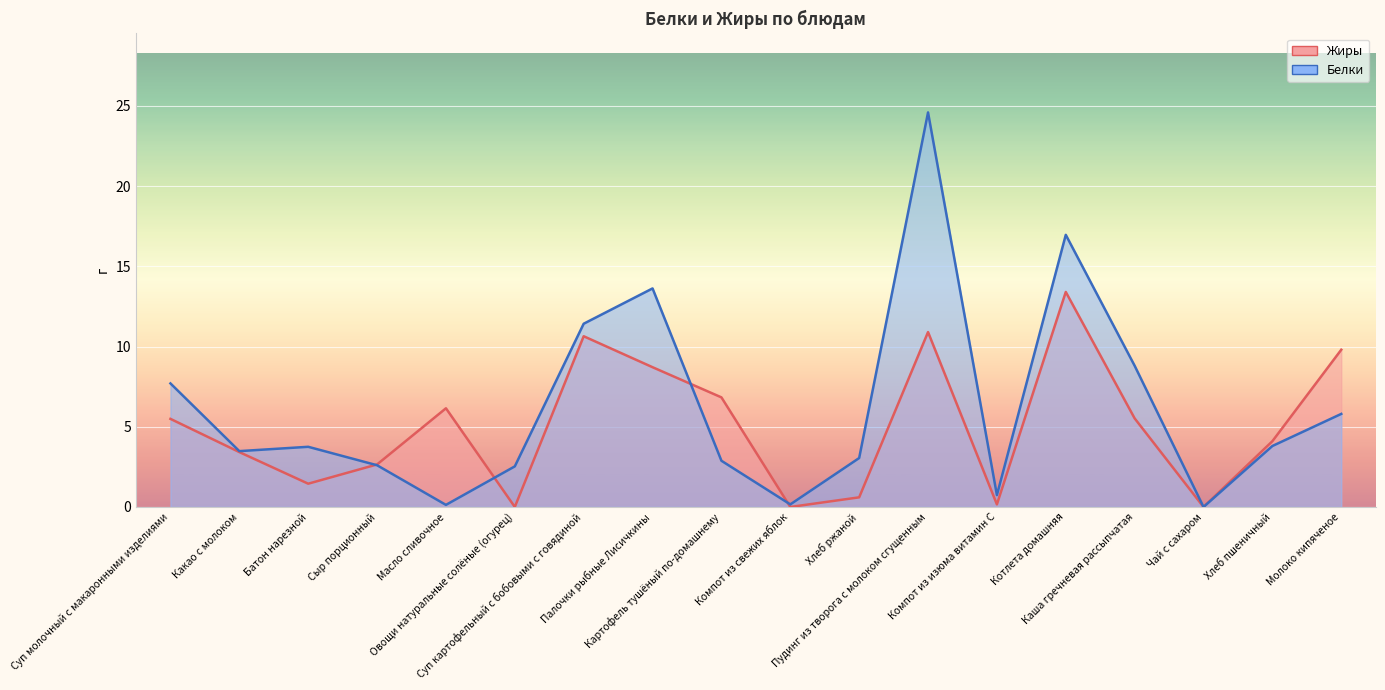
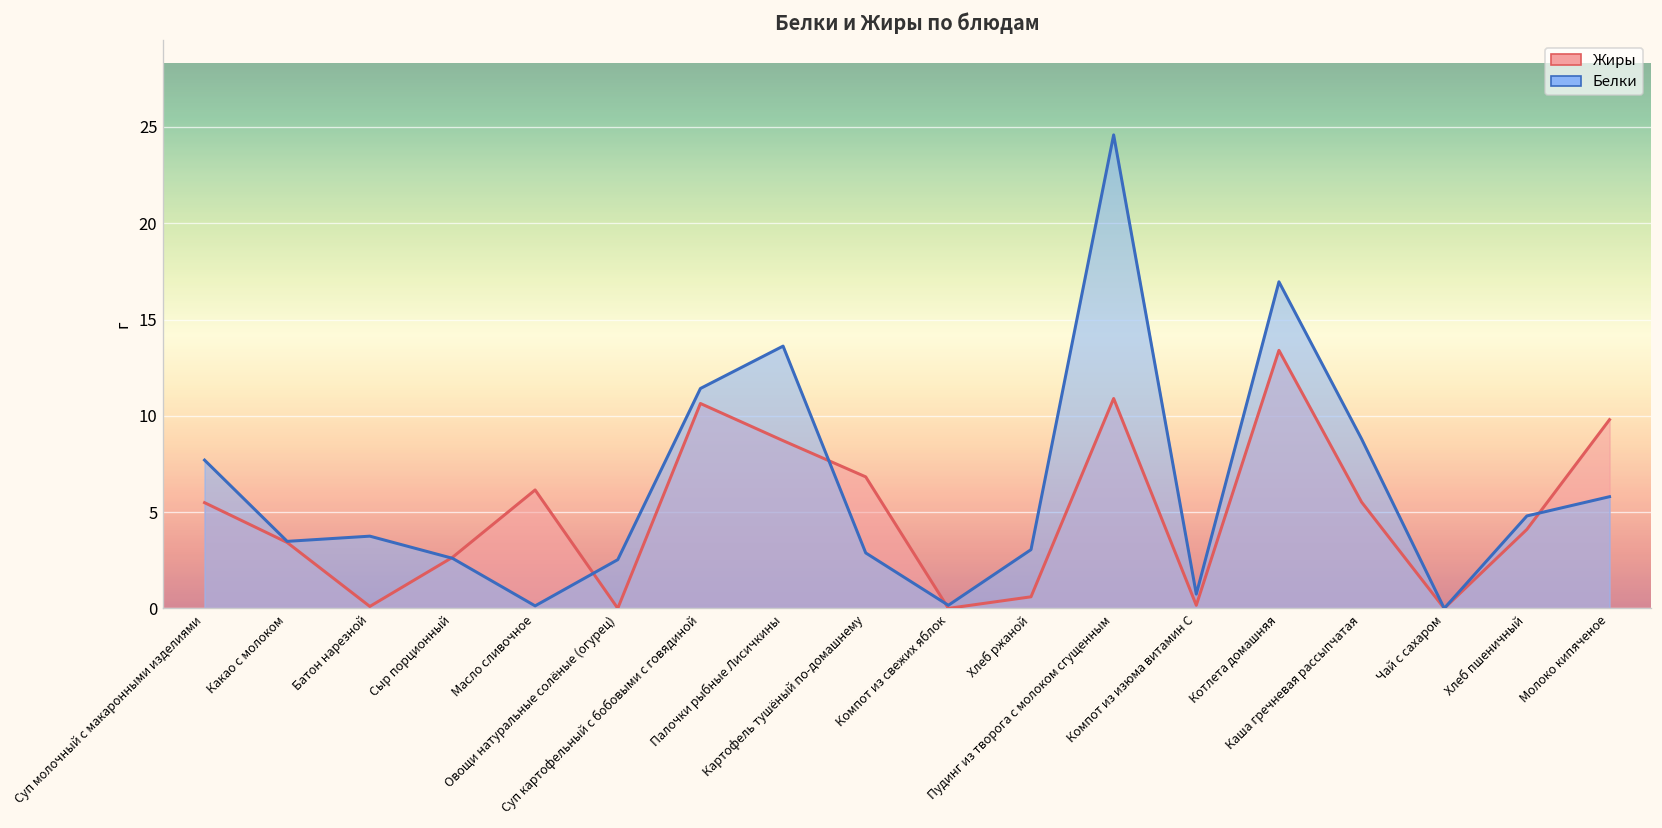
Жиры, Батон нарезной: 1.5 -> 0.1
Белки, Хлеб пшеничный: 3.8 -> 4.8
